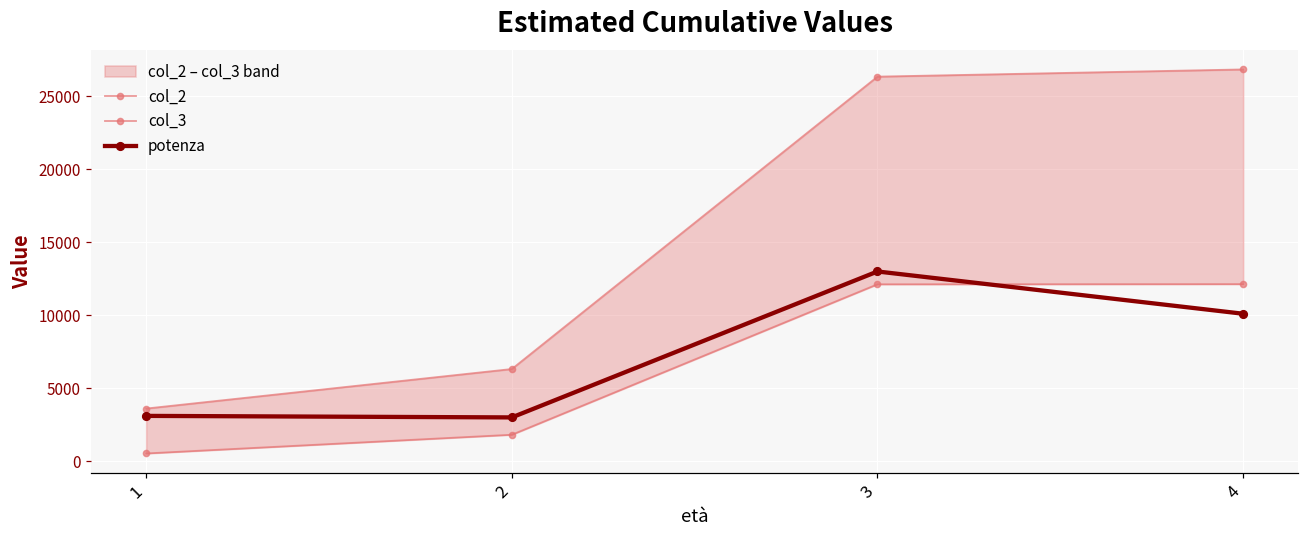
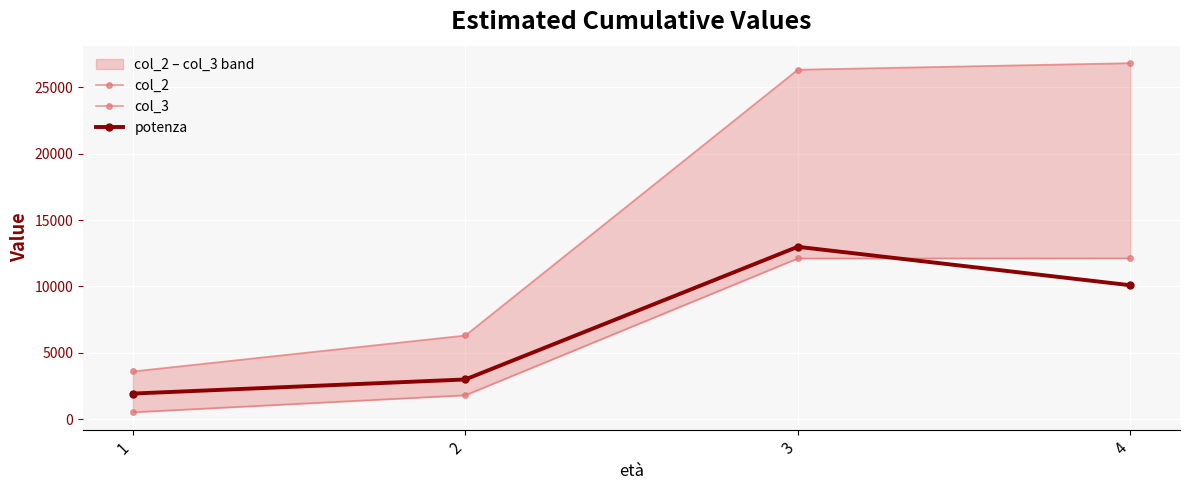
potenza, 1: 3100 -> 1900
